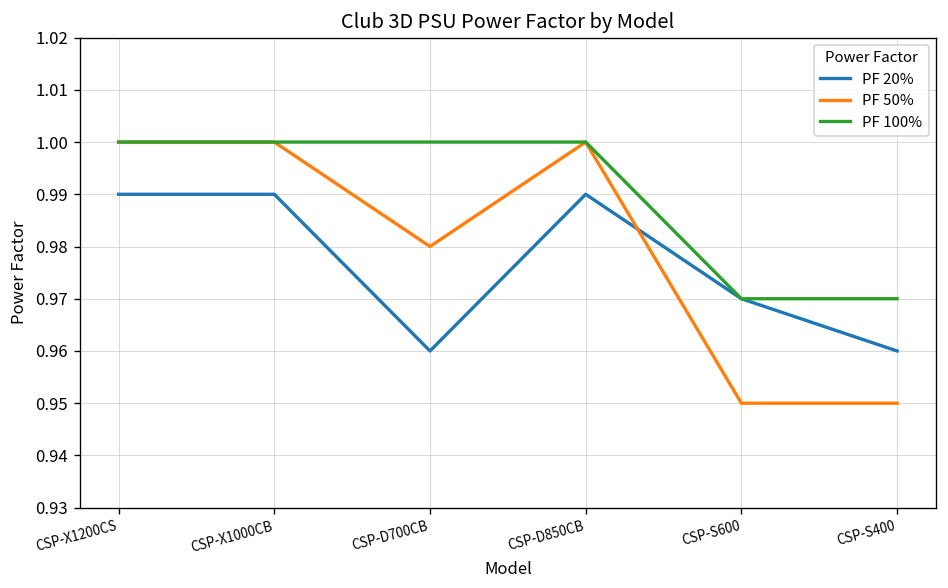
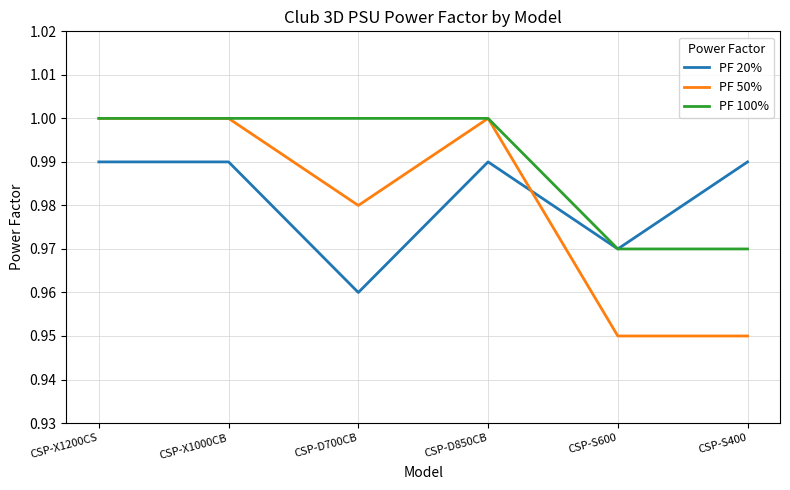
PF 20%, CSP-S400: 0.96 -> 0.99
